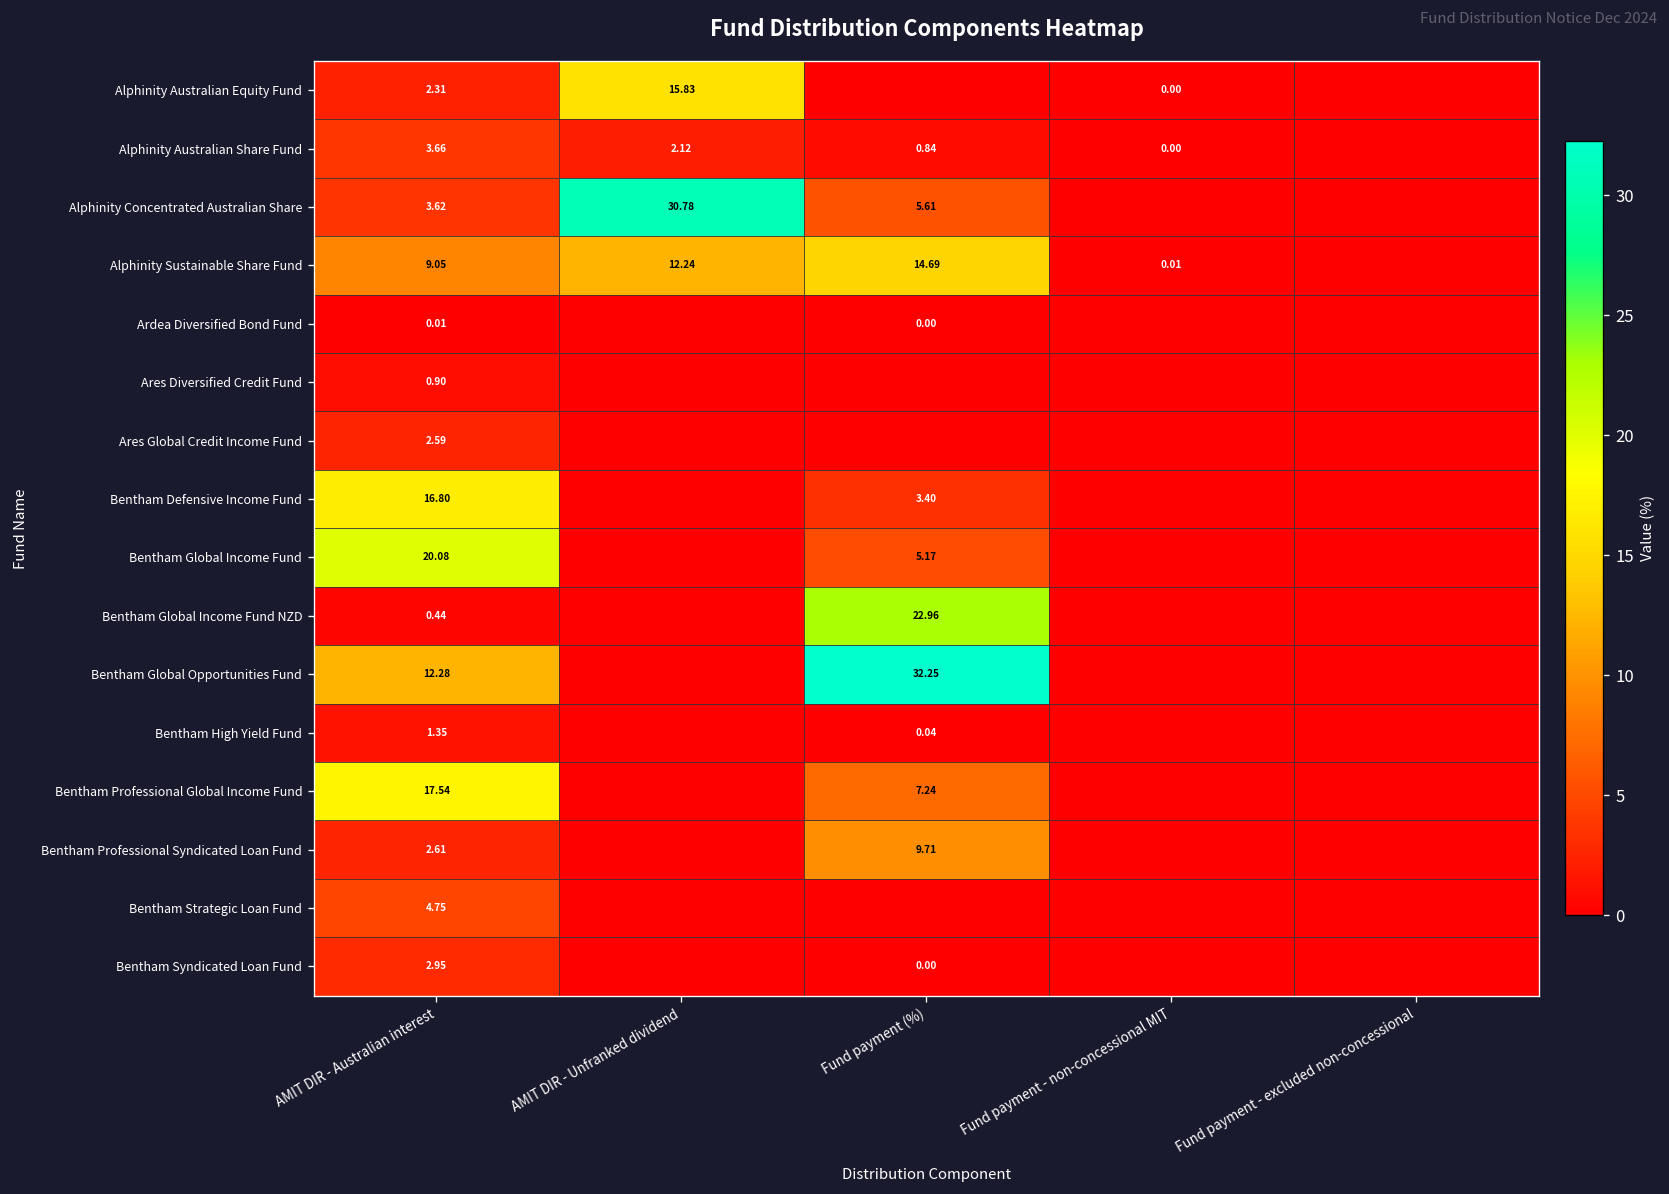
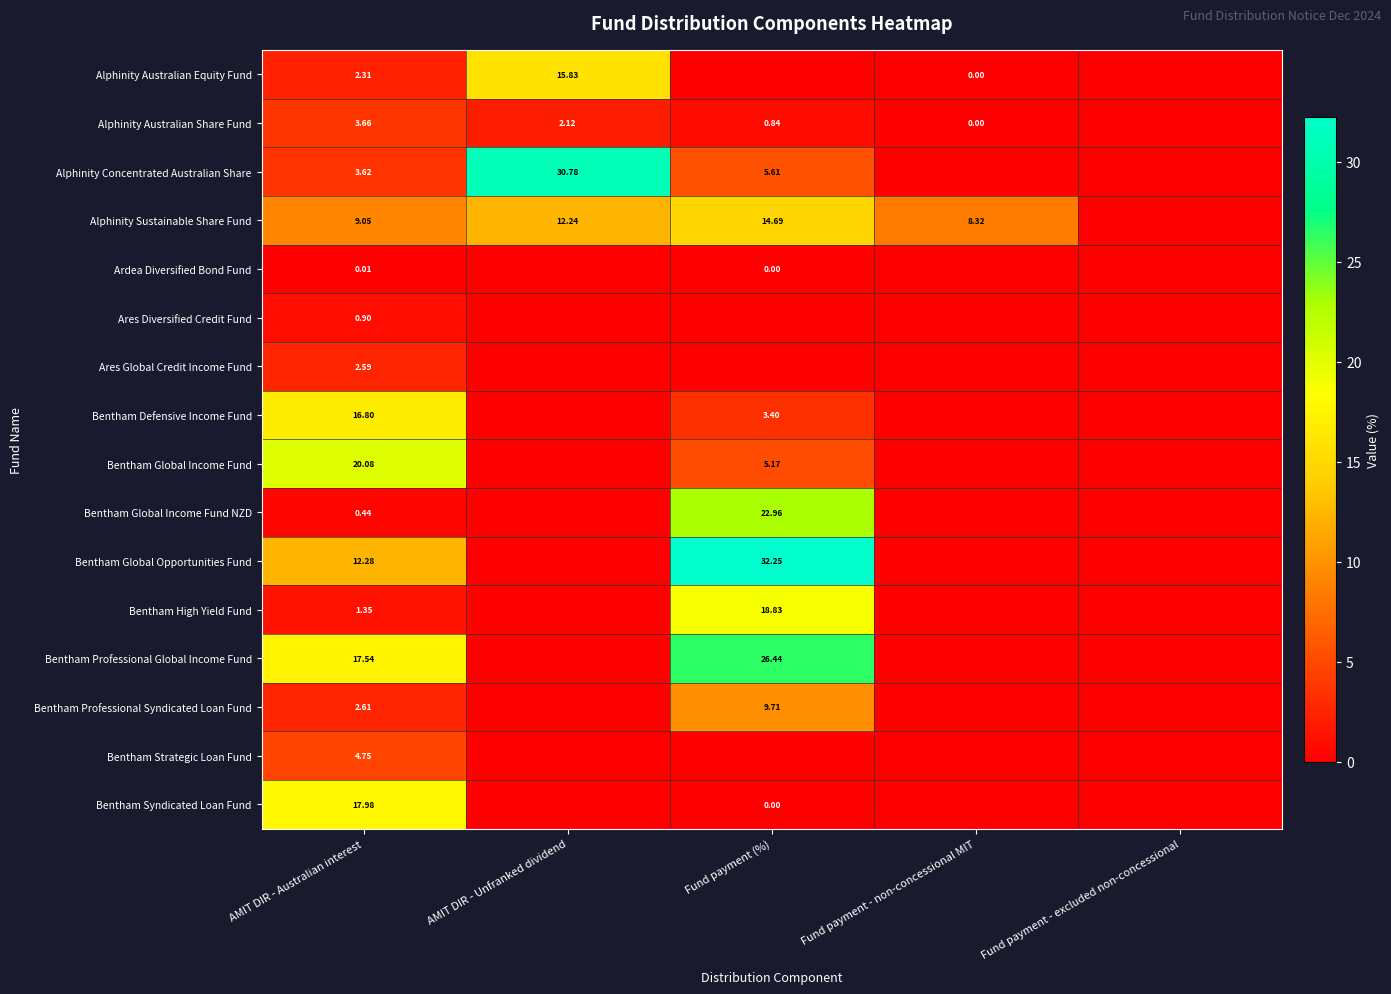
Alphinity Sustainable Share Fund, Fund payment - non-concessional MIT: 0.01 -> 8.32
Bentham High Yield Fund, Fund payment (%): 0.04 -> 18.83
Bentham Professional Global Income Fund, Fund payment (%): 7.24 -> 26.44
Bentham Syndicated Loan Fund, AMIT DIR - Australian interest: 2.95 -> 17.98
